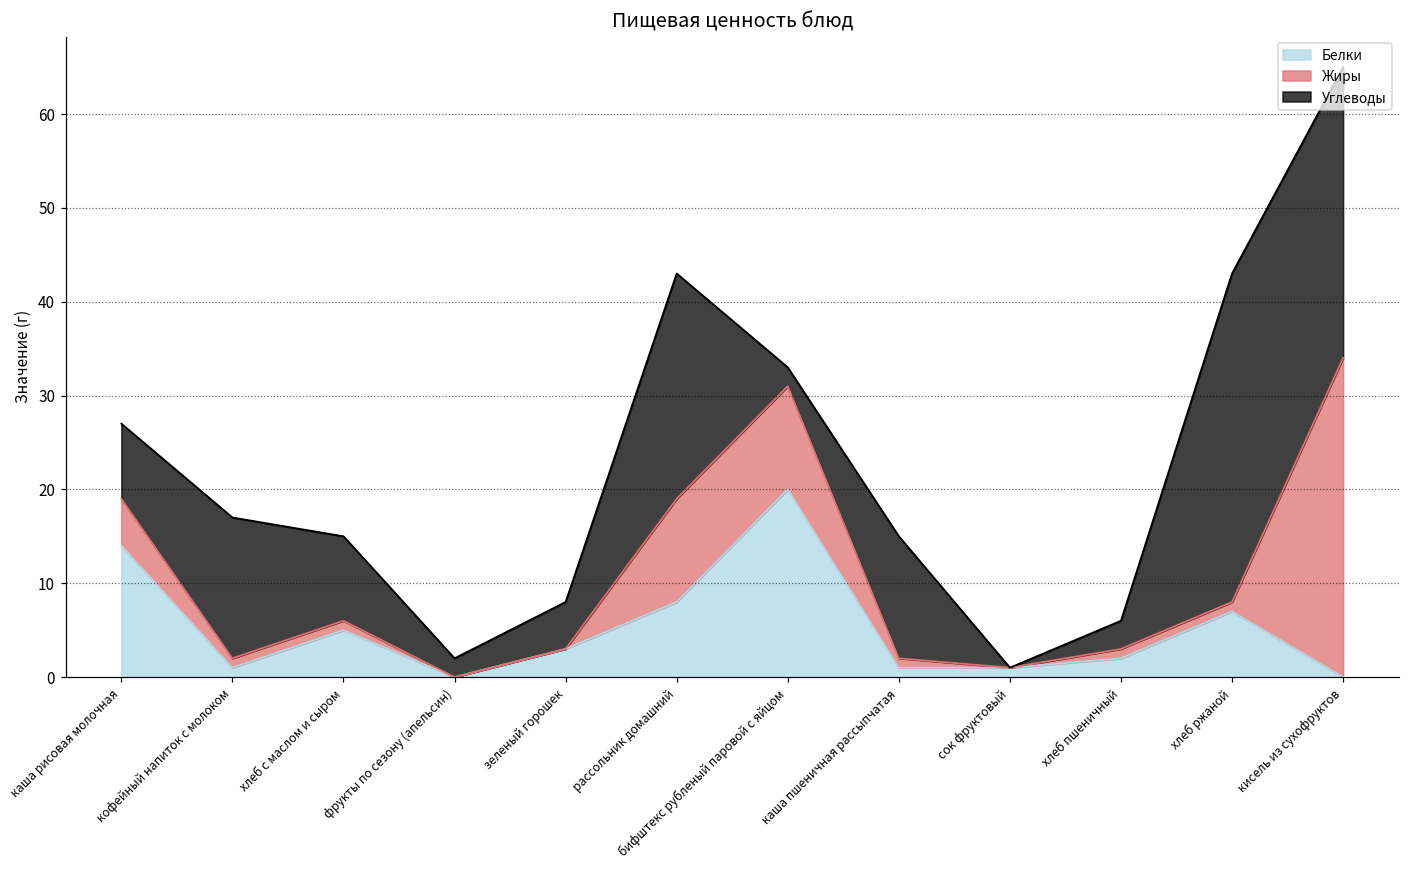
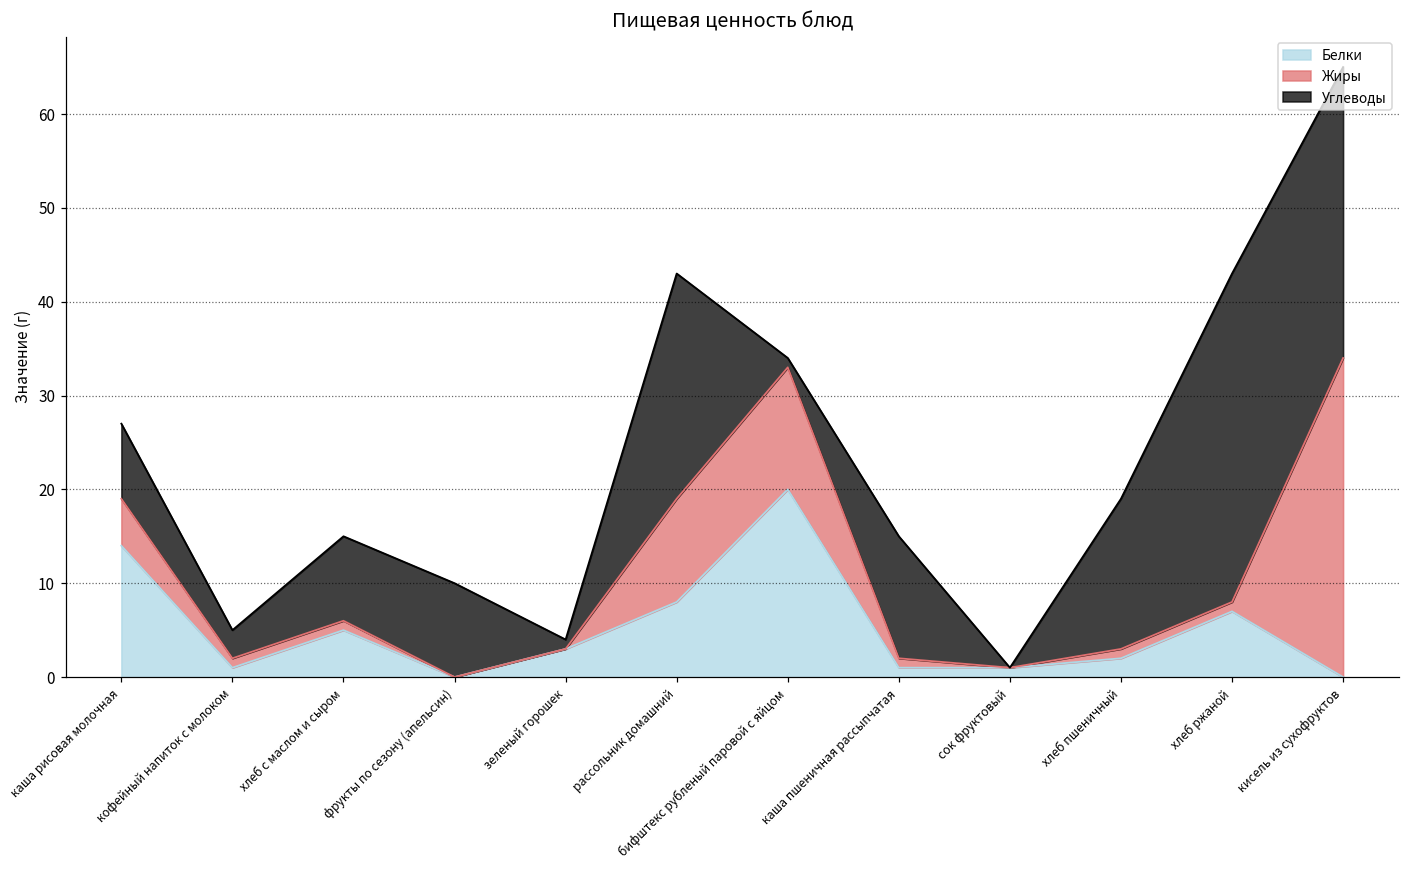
Углеводы, кофейный напиток с молоком: 15 -> 3
Углеводы, фрукты по сезону (апельсин): 2 -> 10
Углеводы, зеленый горошек: 5 -> 1
Жиры, бифштекс рубленый паровой с яйцом: 11 -> 13
Углеводы, бифштекс рубленый паровой с яйцом: 2 -> 1
Углеводы, хлеб пшеничный: 3 -> 16
